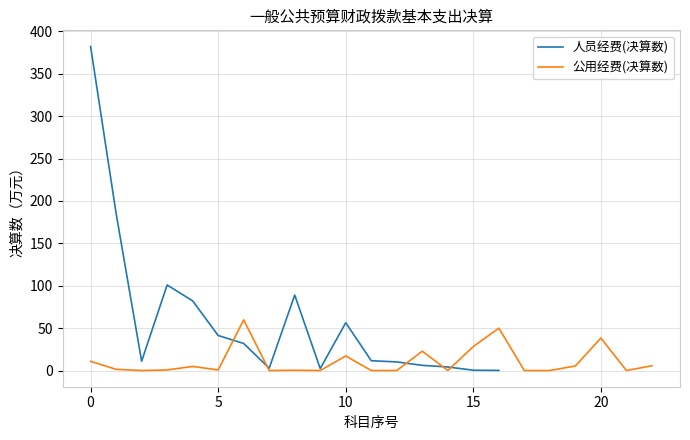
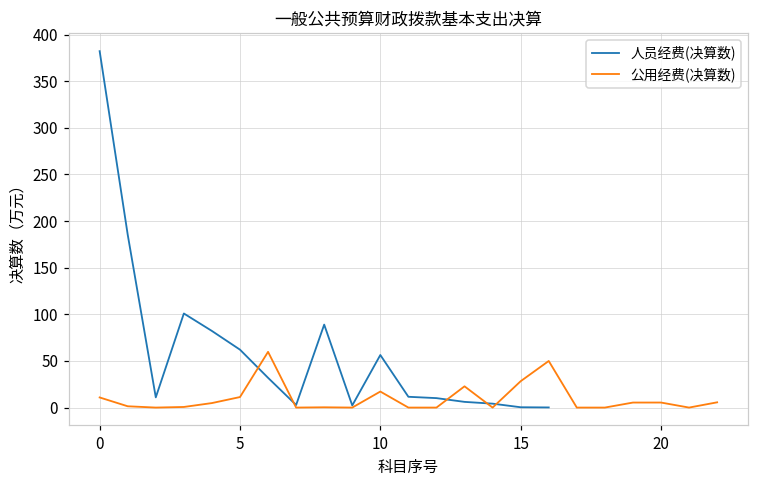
人员经费(决算数), 5: 40 -> 60
公用经费(决算数), 5: 0 -> 10
公用经费(决算数), 20: 40 -> 10
